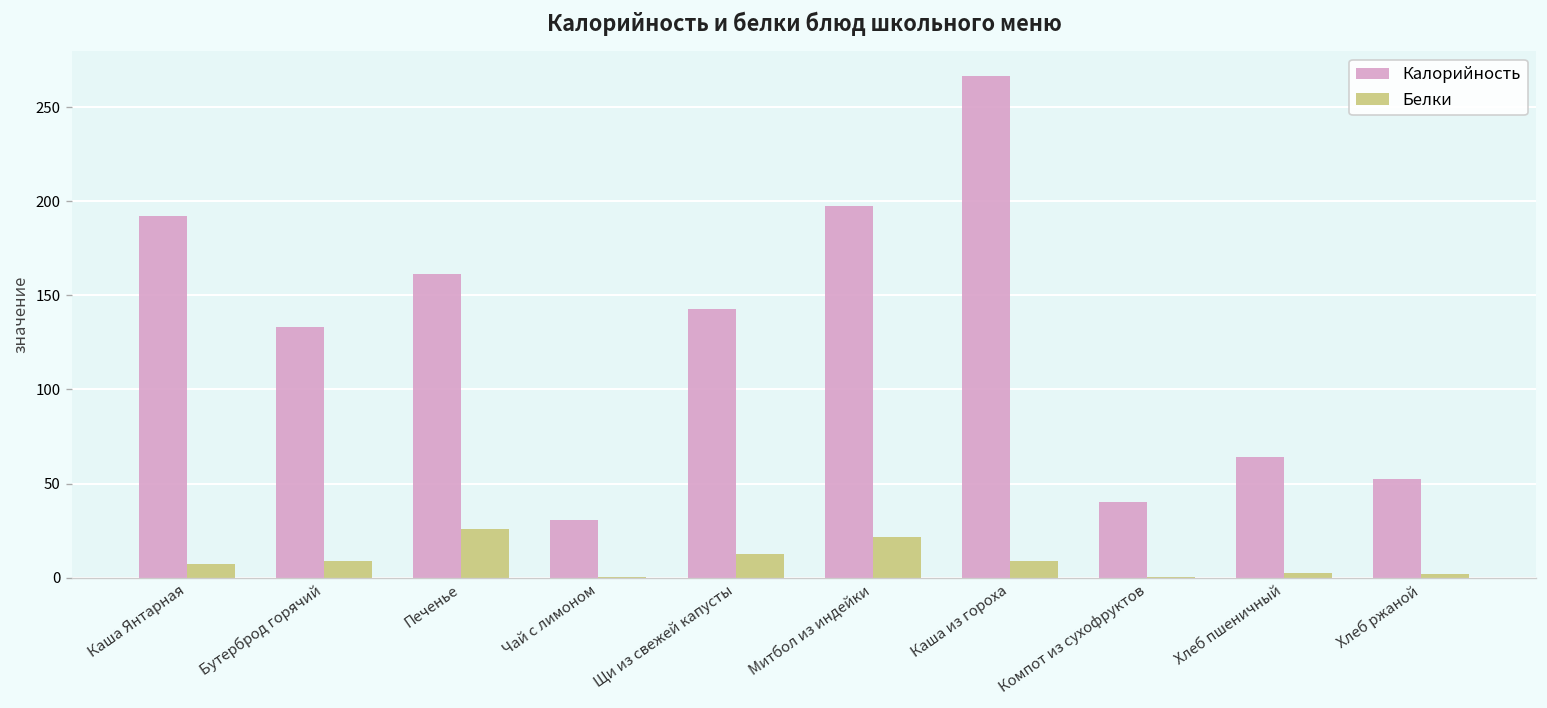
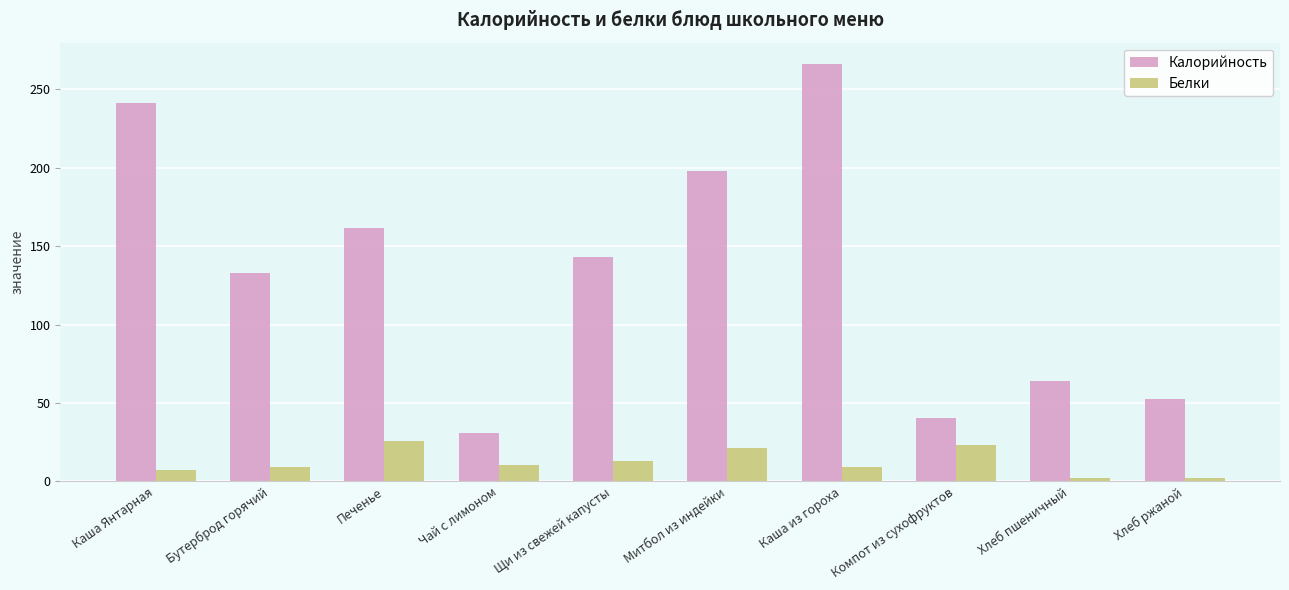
Калорийность, Каша Янтарная: 192 -> 241
Белки, Чай с лимоном: 0 -> 11
Белки, Компот из сухофруктов: 0 -> 23
